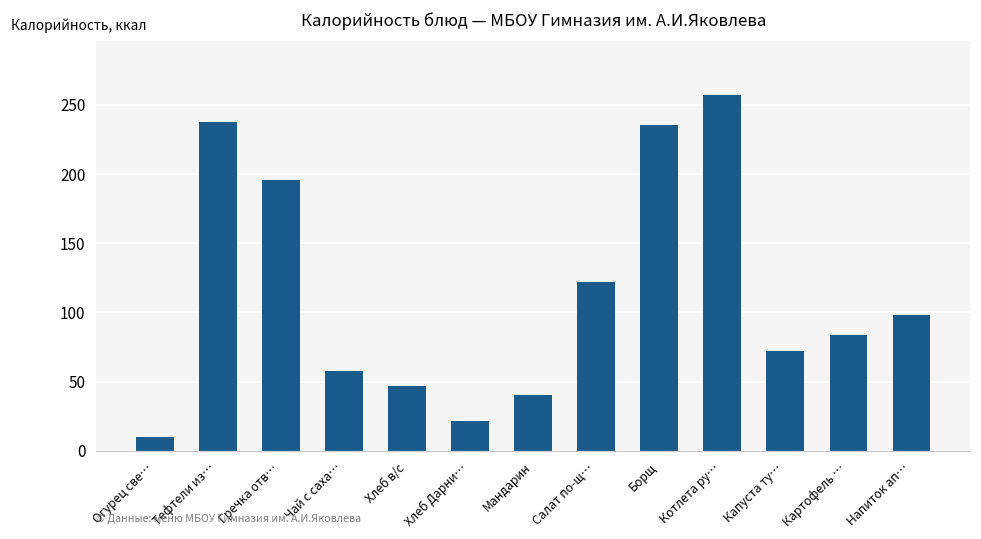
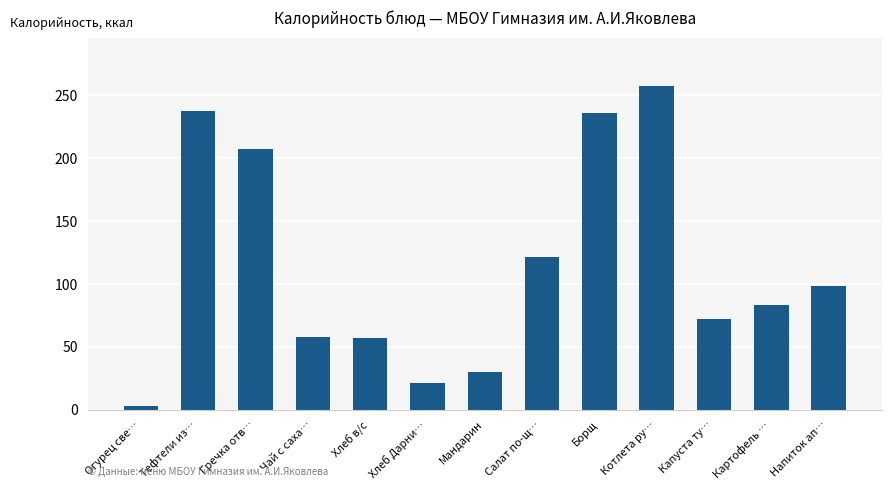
Огурец све…: 10 -> 3
Гречка отв…: 196 -> 208
Хлеб в/с: 47 -> 57
Мандарин: 41 -> 30
